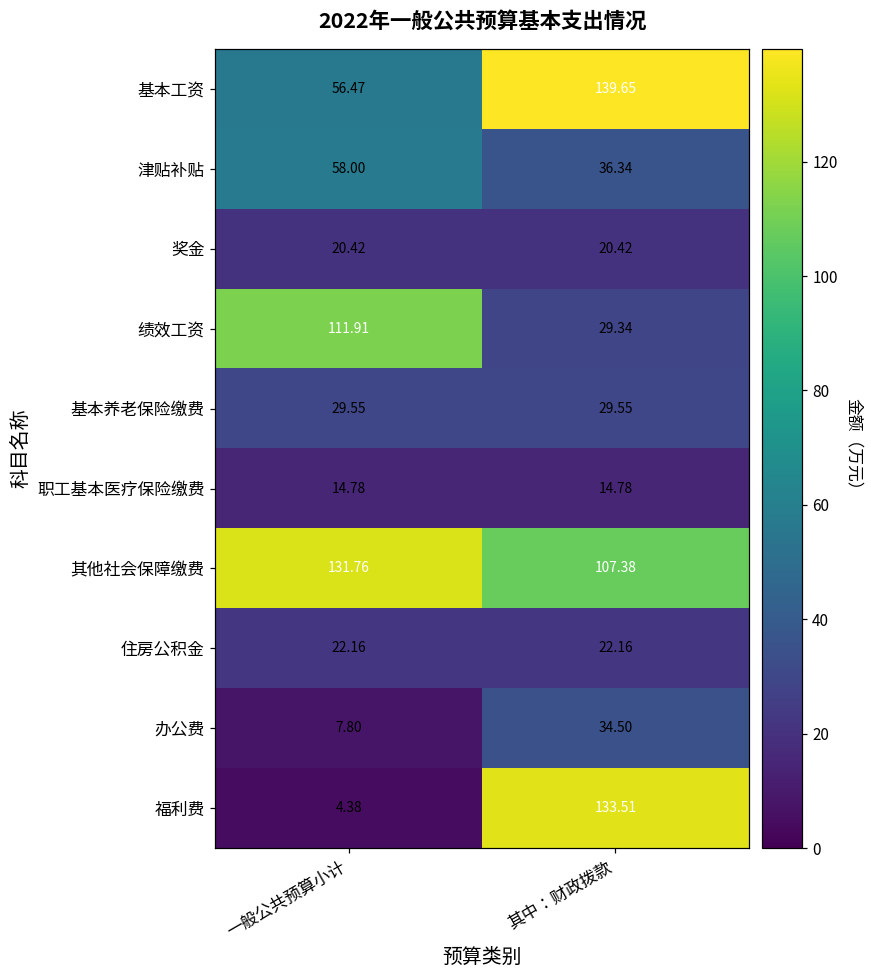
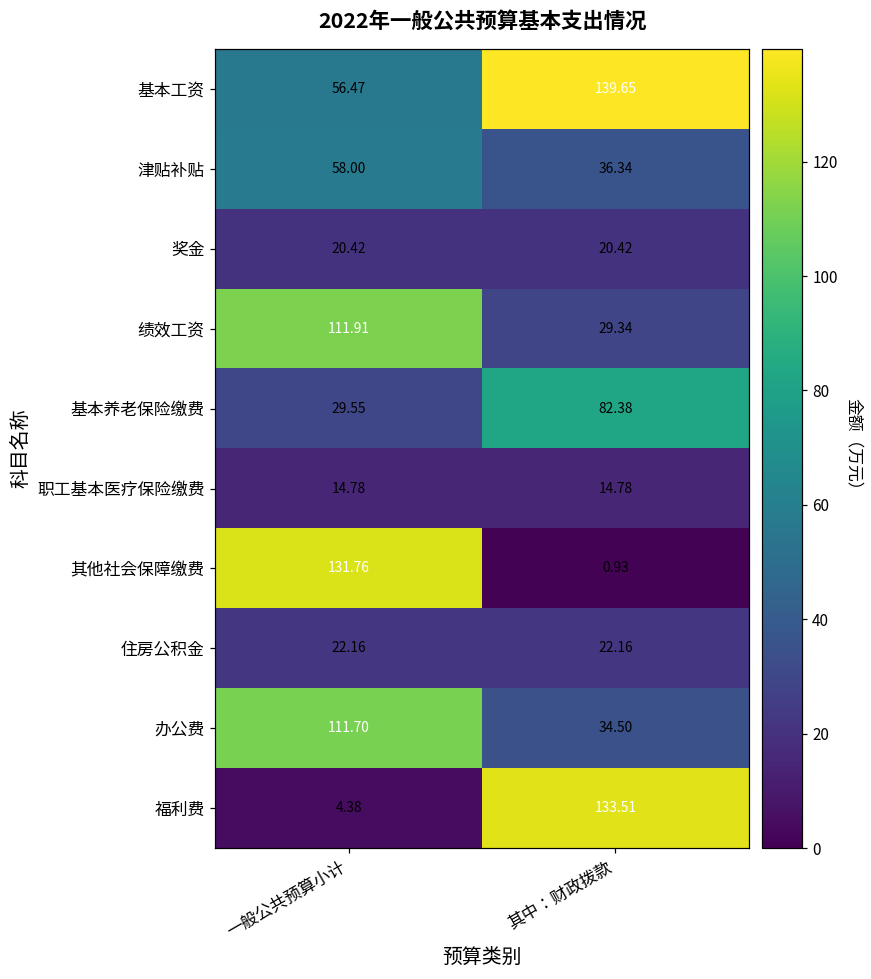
基本养老保险缴费, 其中：财政拨款: 29.55 -> 82.38
其他社会保障缴费, 其中：财政拨款: 107.38 -> 0.93
办公费, 一般公共预算小计: 7.80 -> 111.70
